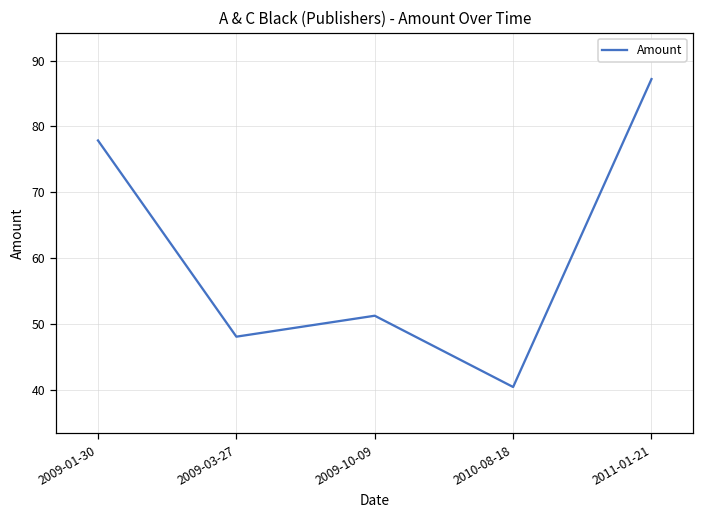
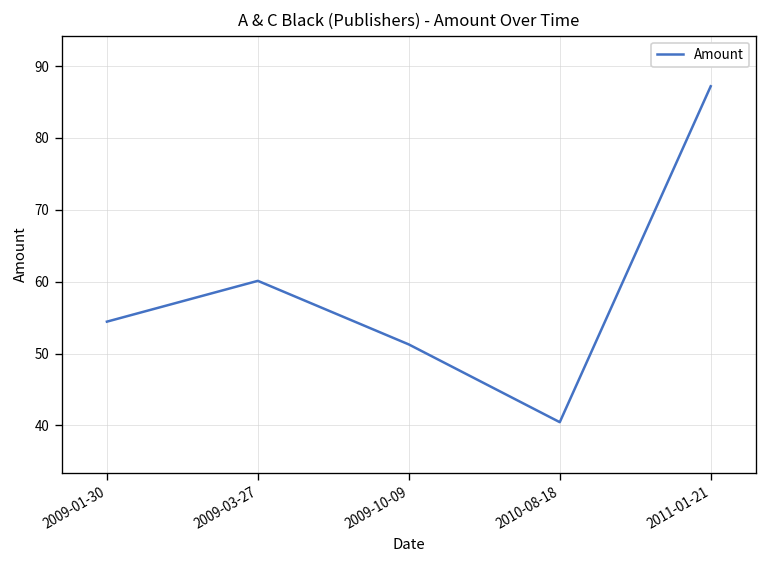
2009-01-30: 78 -> 54
2009-03-27: 48 -> 60
